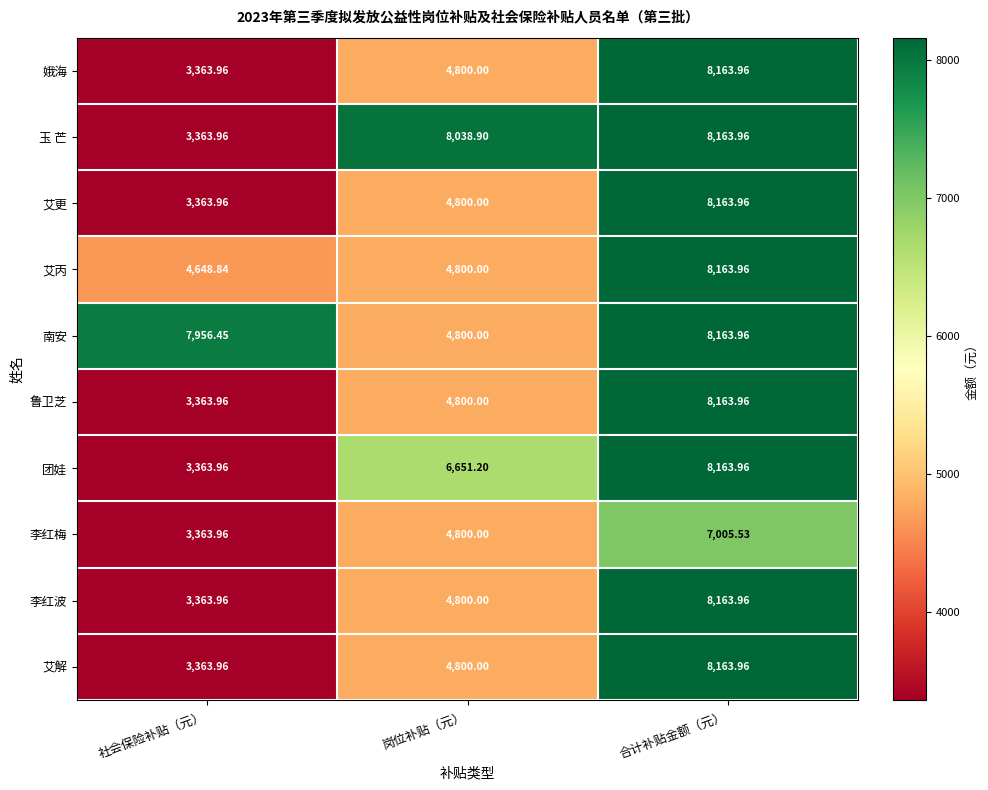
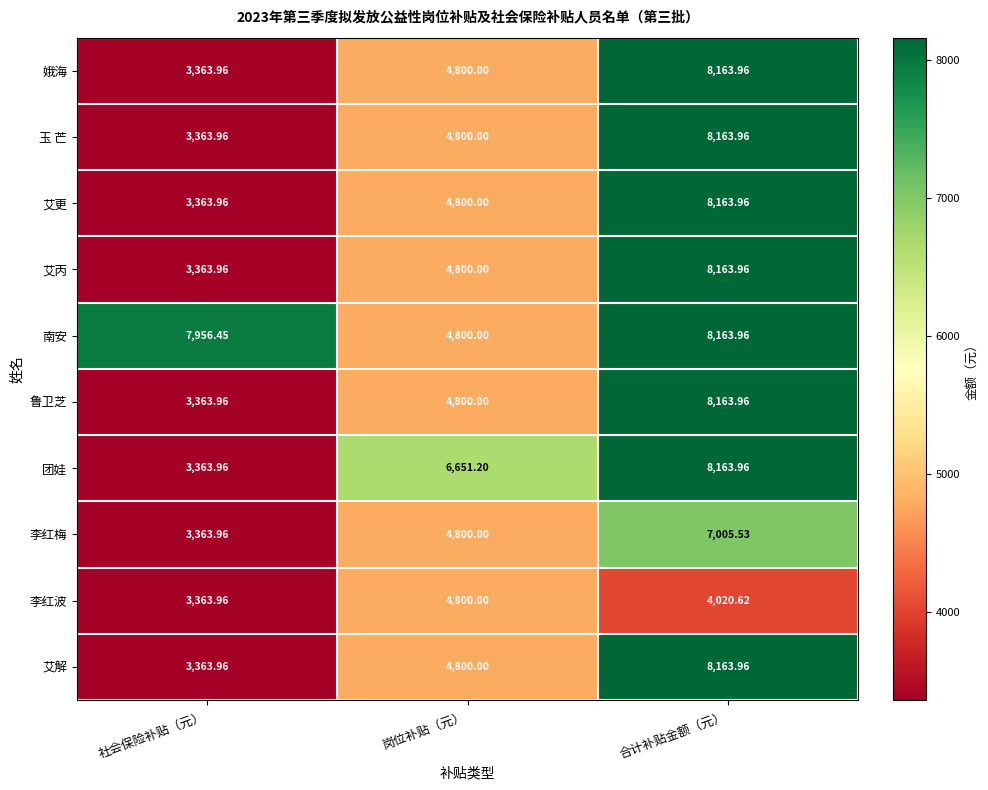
玉 芒, 岗位补贴（元）: 8,038.90 -> 4,800.00
艾丙, 社会保险补贴（元）: 4,648.84 -> 3,363.96
李红波, 合计补贴金额（元）: 8,163.96 -> 4,020.62
